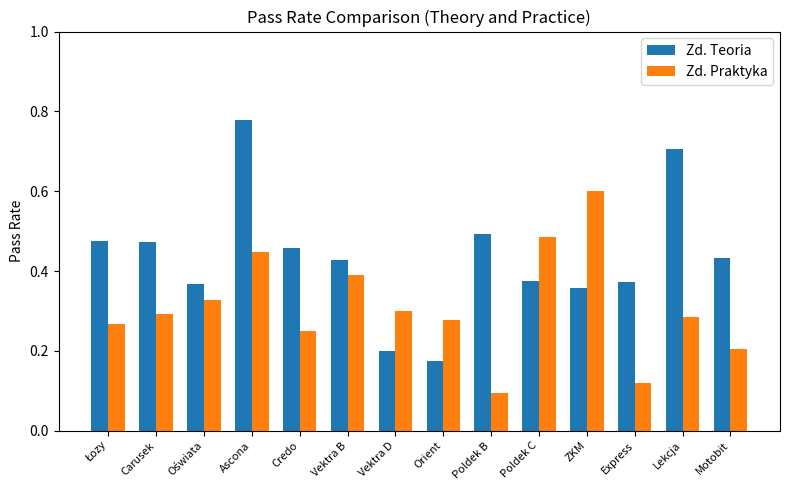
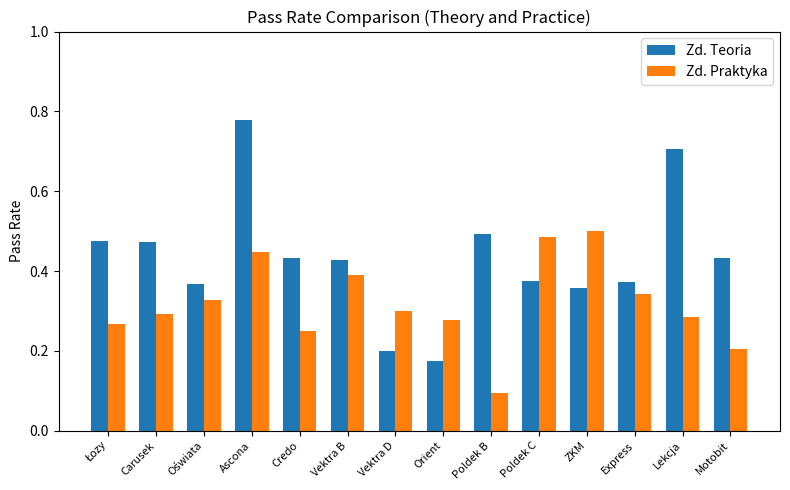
Zd. Teoria, Credo: 0.46 -> 0.43
Zd. Praktyka, ZKM: 0.6 -> 0.5
Zd. Praktyka, Express: 0.12 -> 0.34
